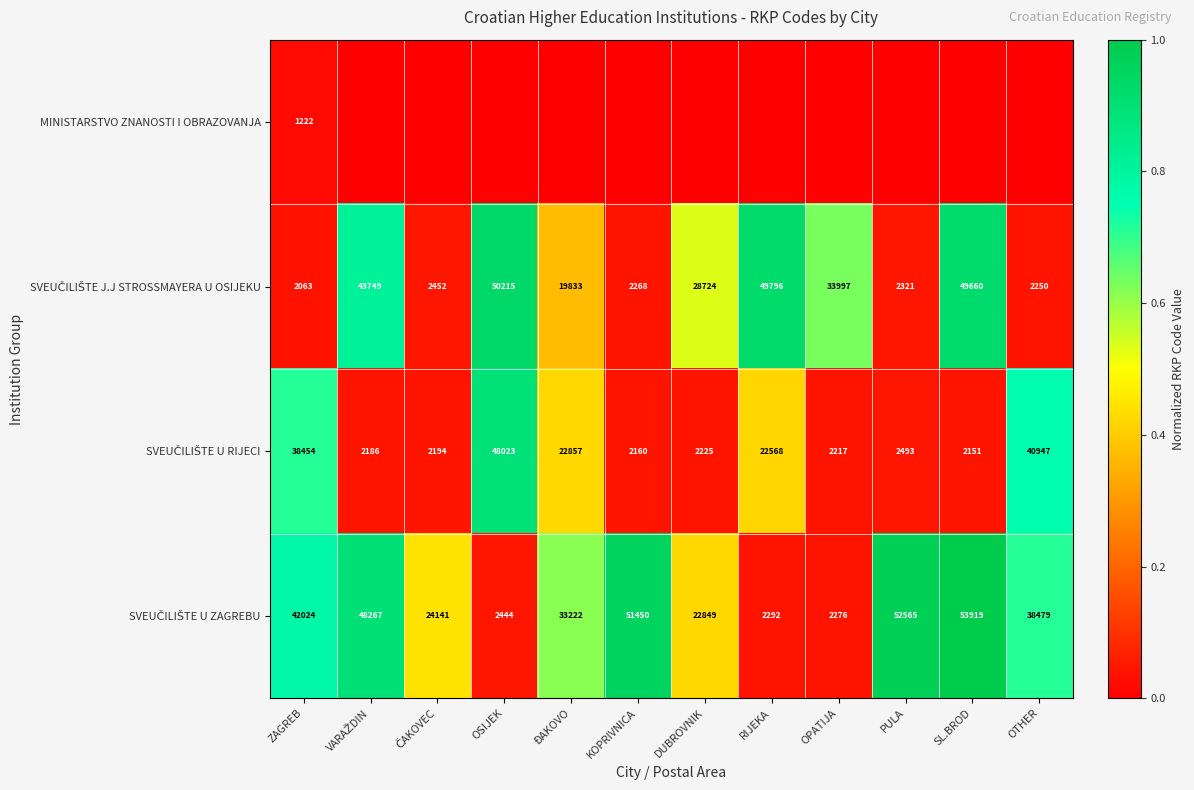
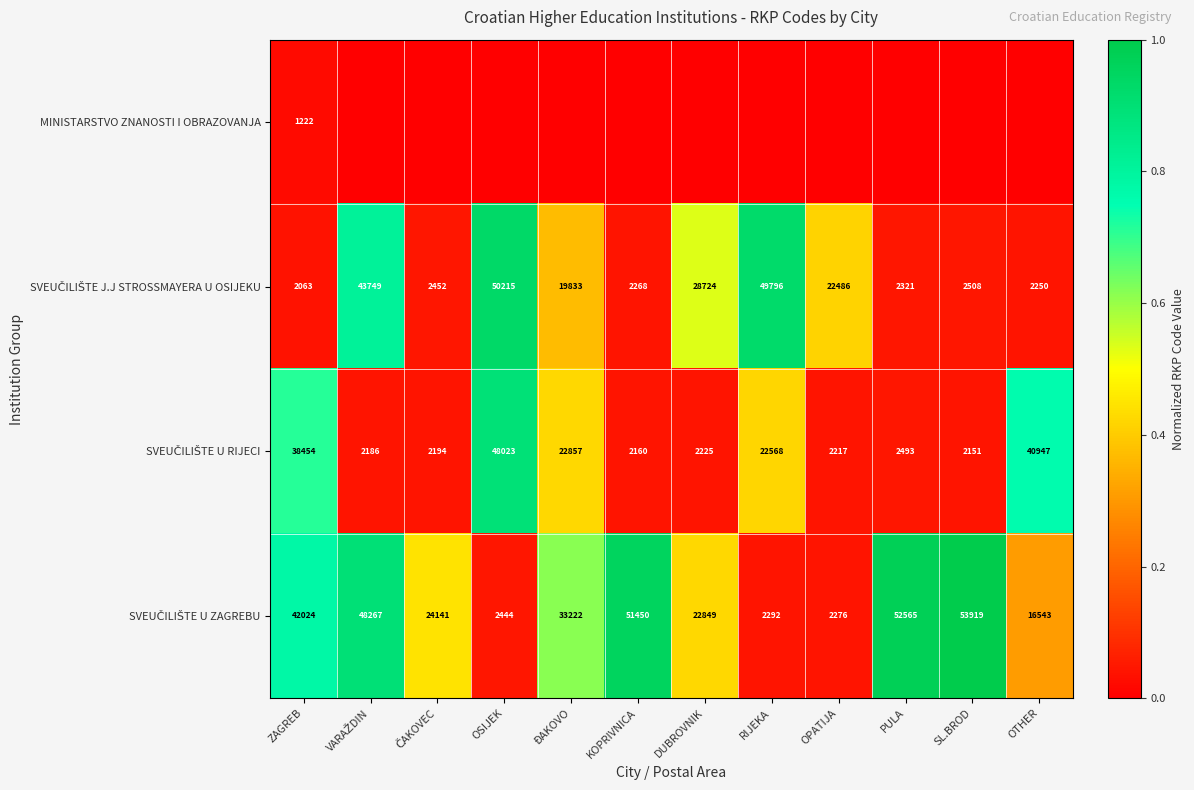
SVEUČILIŠTE J.J STROSSMAYERA U OSIJEKU, OPATIJA: 33997 -> 22486
SVEUČILIŠTE J.J STROSSMAYERA U OSIJEKU, SL.BROD: 49660 -> 2508
SVEUČILIŠTE U ZAGREBU, OTHER: 38479 -> 16543
